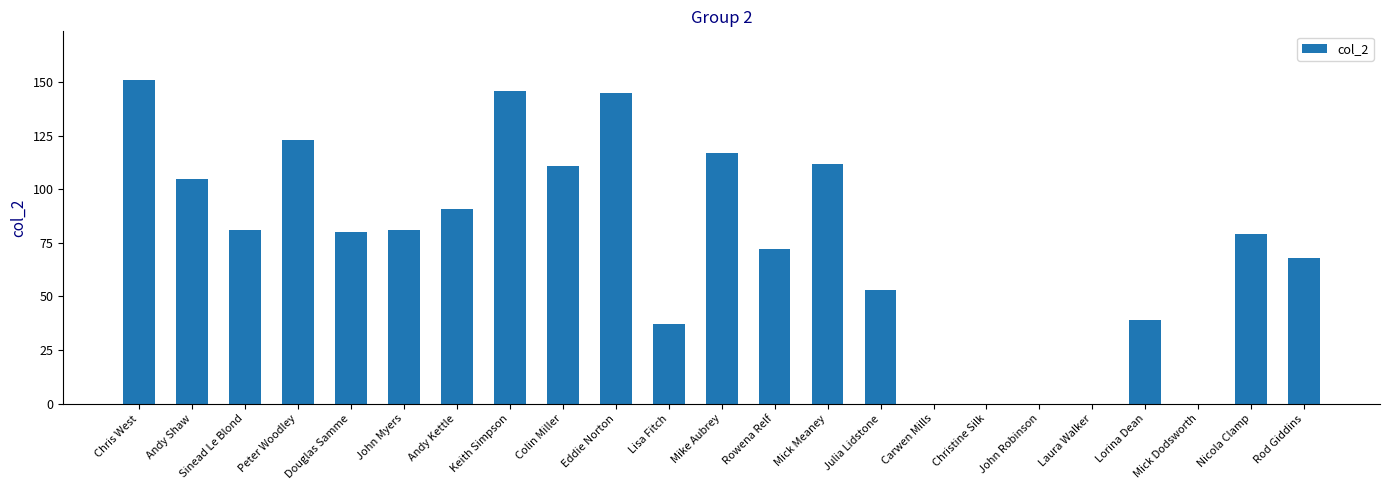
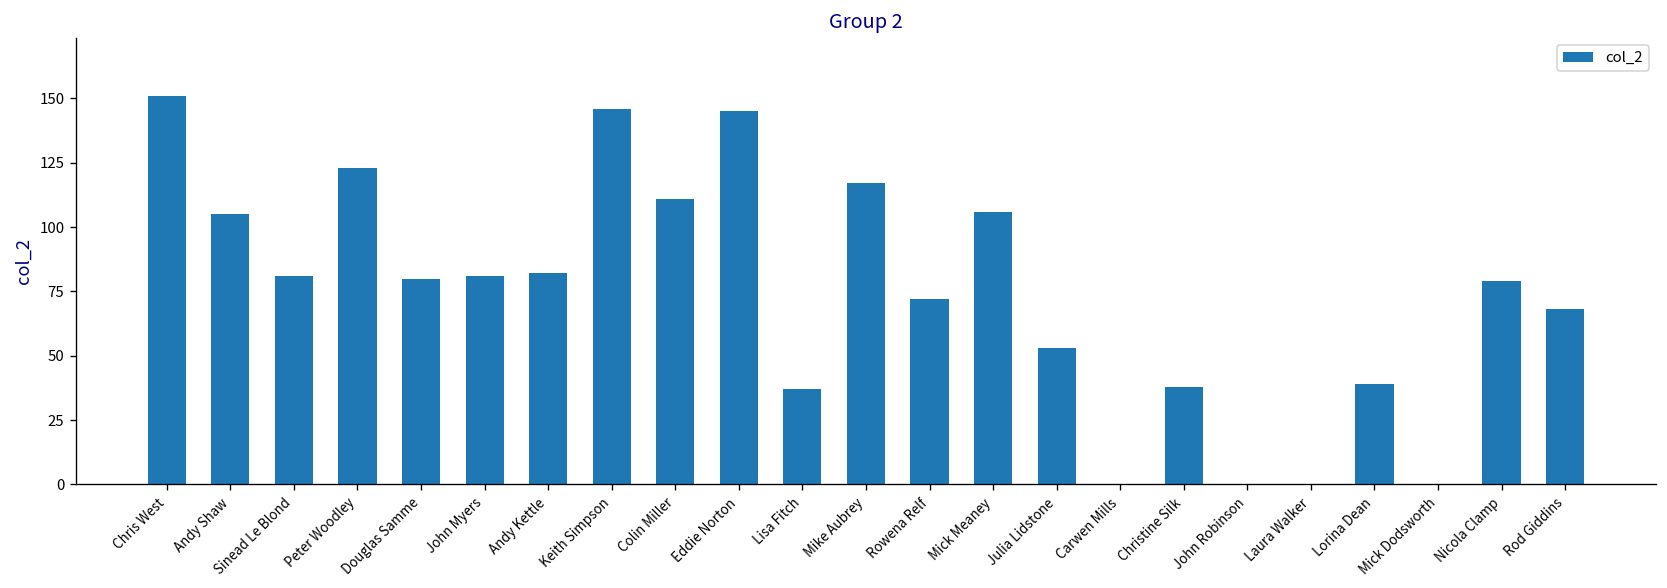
Andy Kettle: 91 -> 82
Mick Meaney: 112 -> 106
Christine Silk: 0 -> 38
